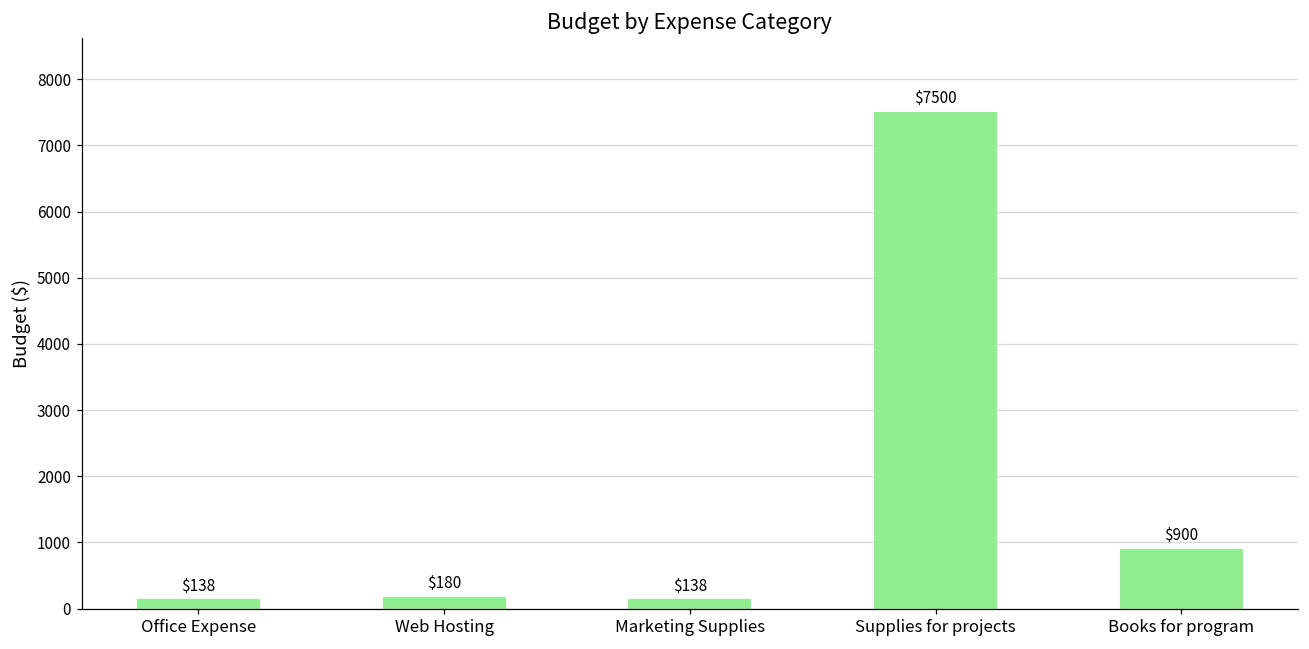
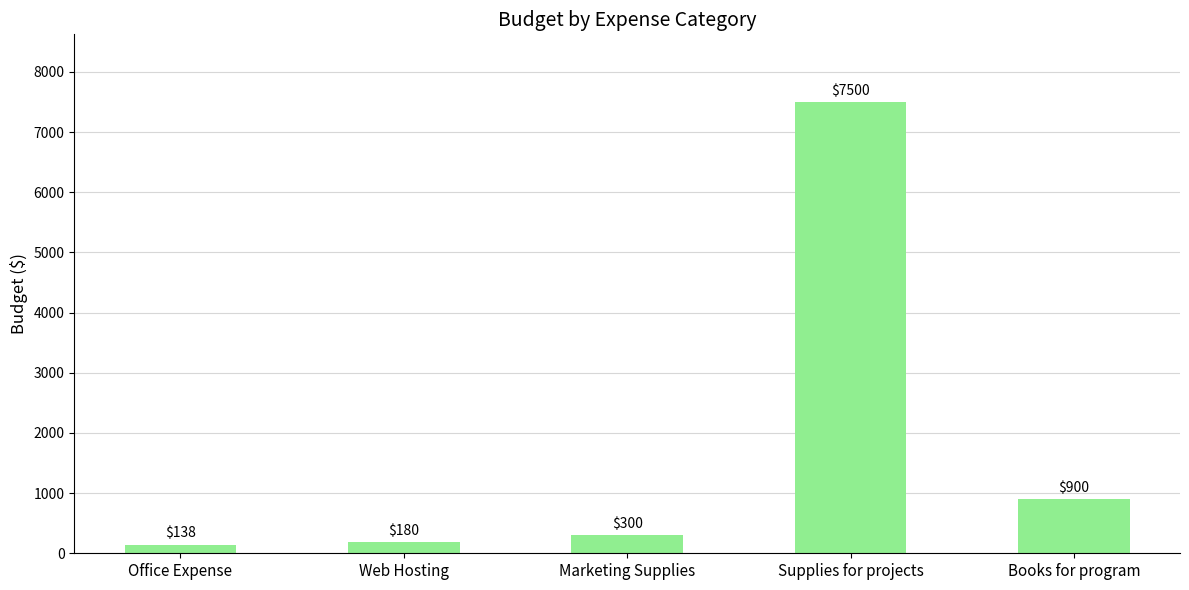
Marketing Supplies: $138 -> $300
